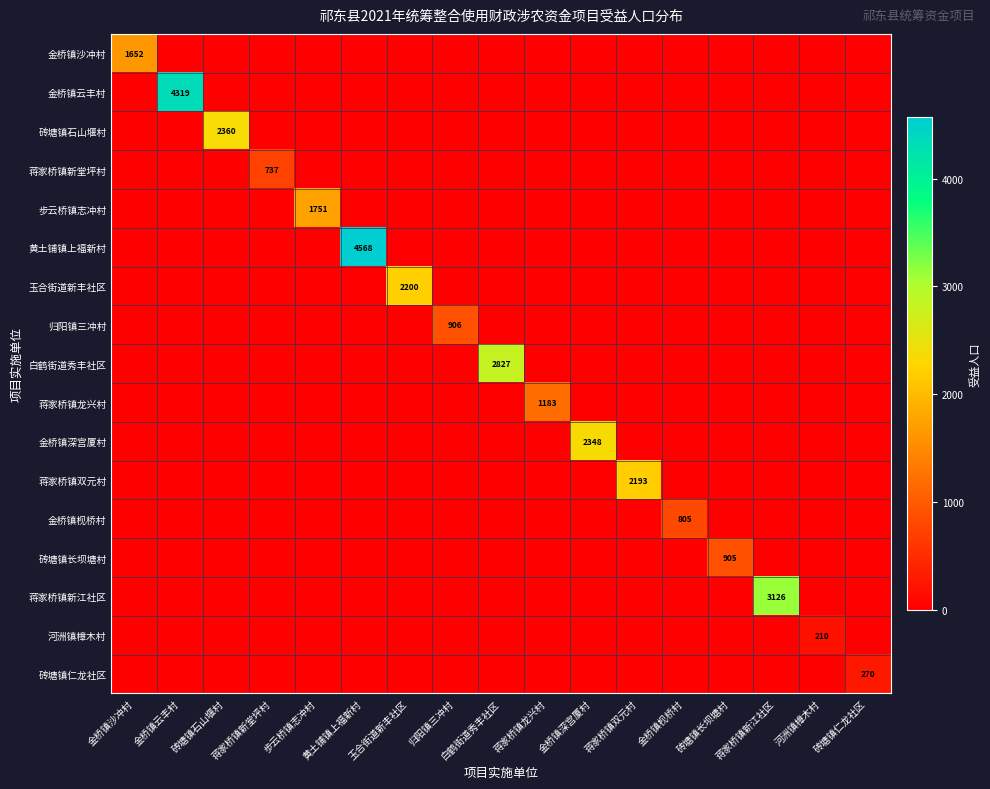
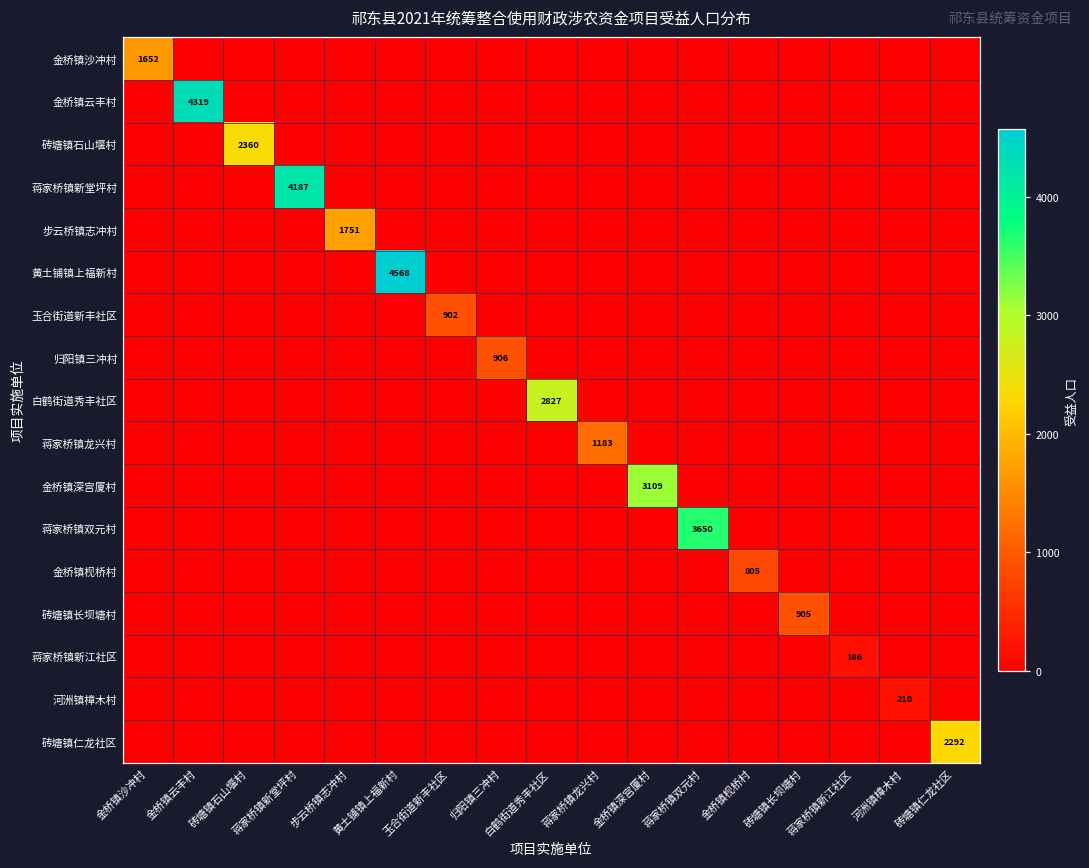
蒋家桥镇新堂坪村, 蒋家桥镇新堂坪村: 737 -> 4187
玉合街道新丰社区, 玉合街道新丰社区: 2200 -> 902
金桥镇深宫厦村, 金桥镇深宫厦村: 2348 -> 3109
蒋家桥镇双元村, 蒋家桥镇双元村: 2193 -> 3650
蒋家桥镇新江社区, 蒋家桥镇新江社区: 3126 -> 186
砖塘镇仁龙社区, 砖塘镇仁龙社区: 270 -> 2292
